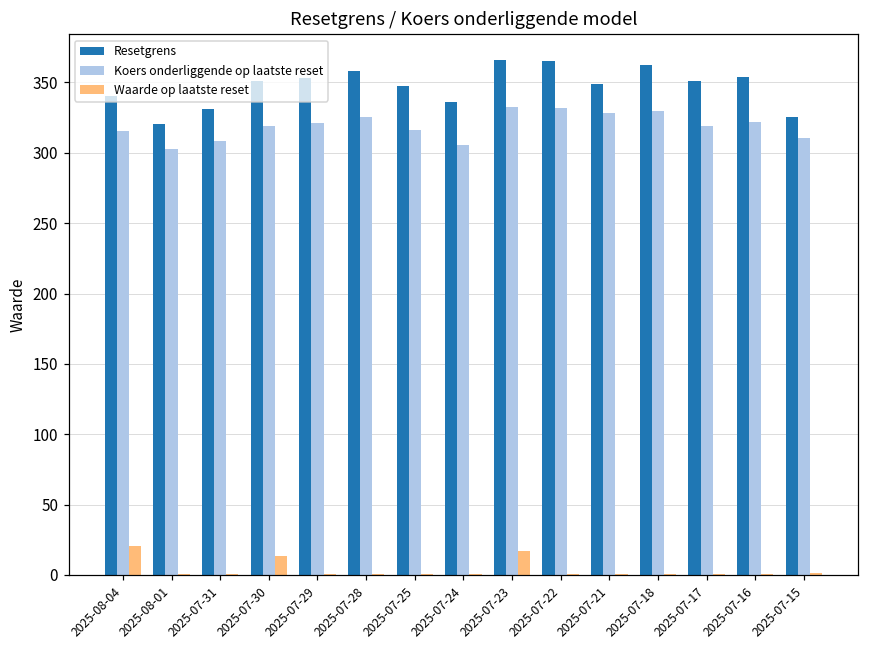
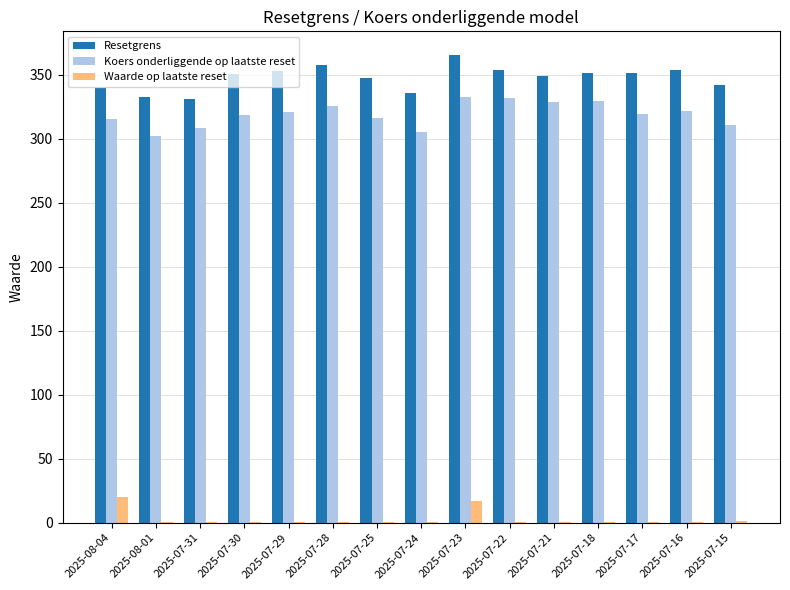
Resetgrens, 2025-08-01: 321 -> 333
Waarde op laatste reset, 2025-07-30: 14 -> 1
Resetgrens, 2025-07-22: 365 -> 354
Resetgrens, 2025-07-18: 363 -> 351
Resetgrens, 2025-07-15: 325 -> 342
